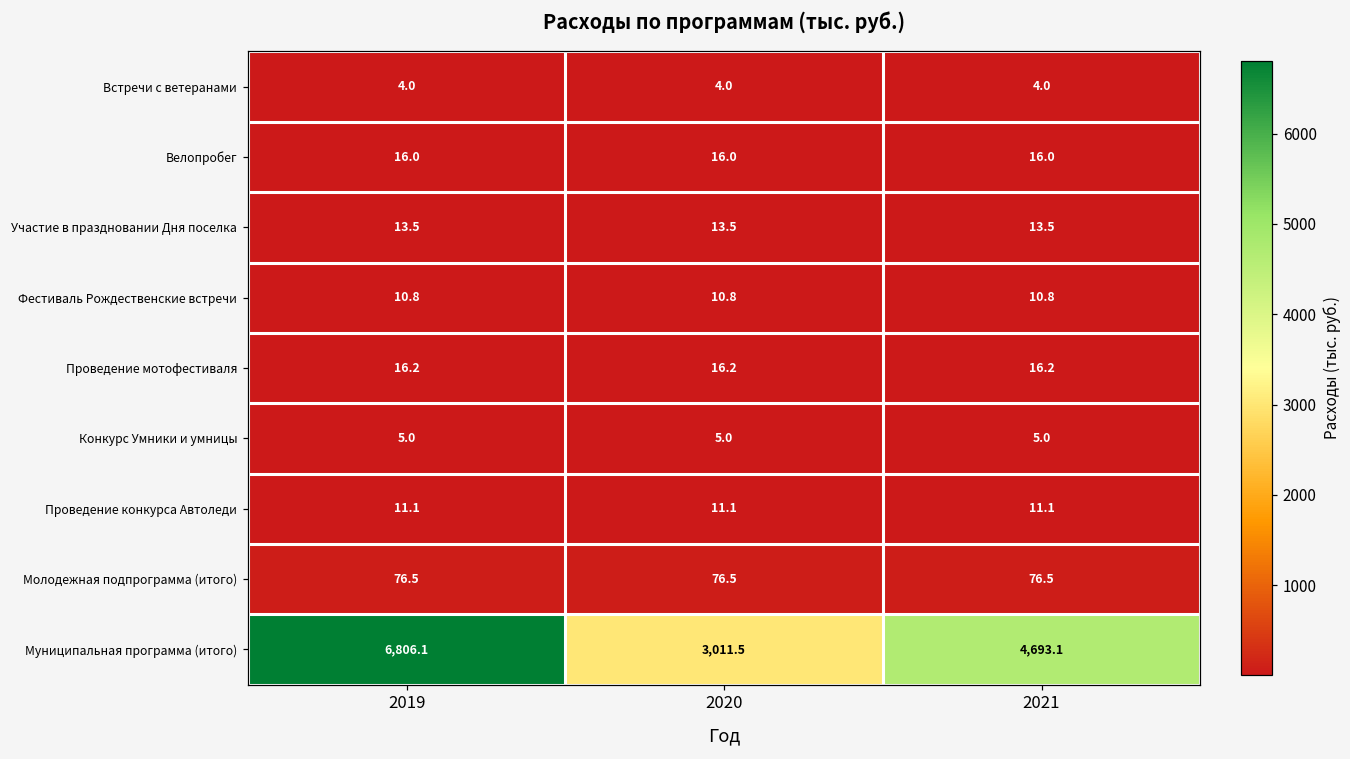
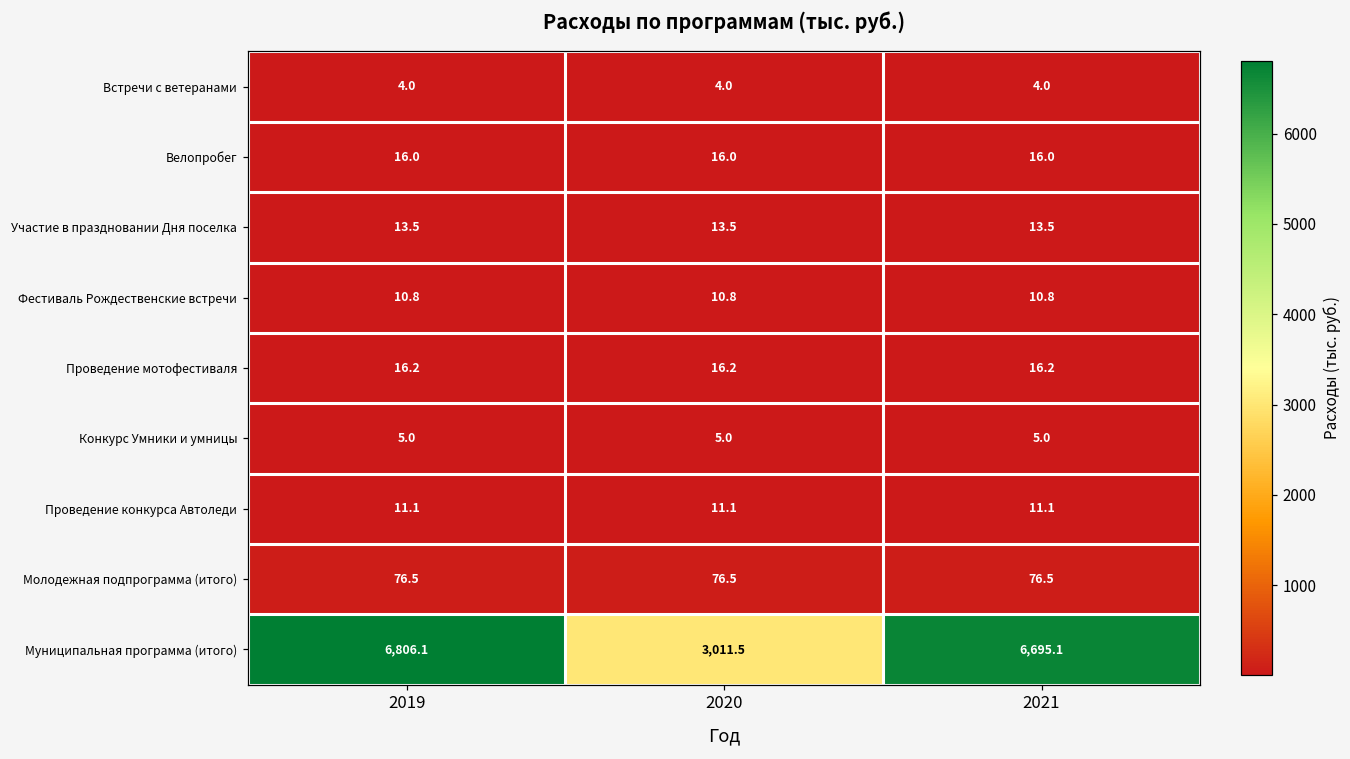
Муниципальная программа (итого), 2021: 4,693.1 -> 6,695.1
